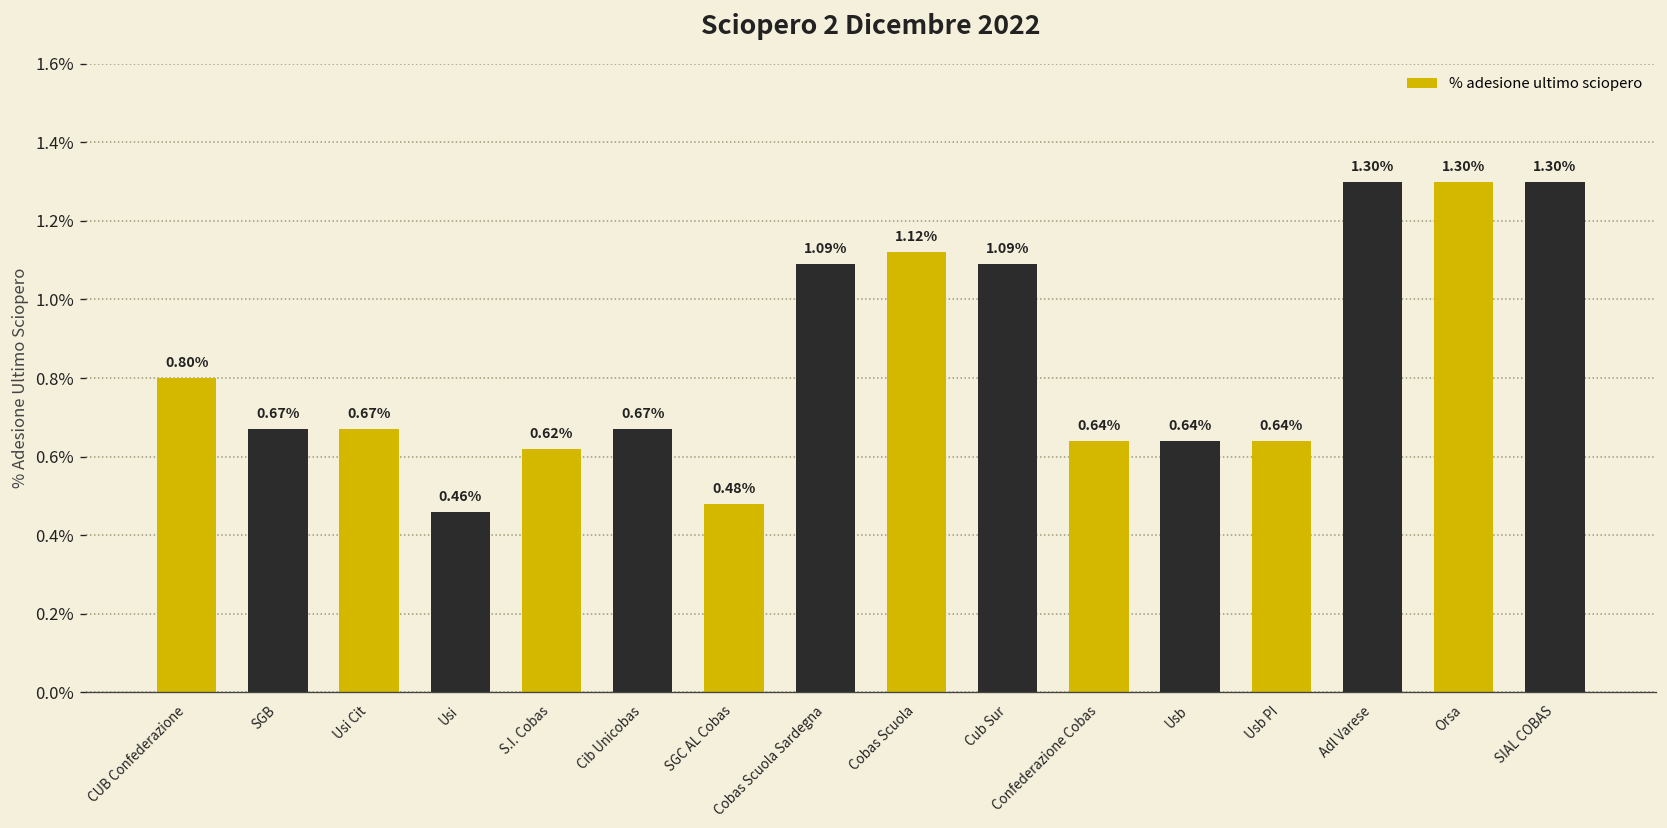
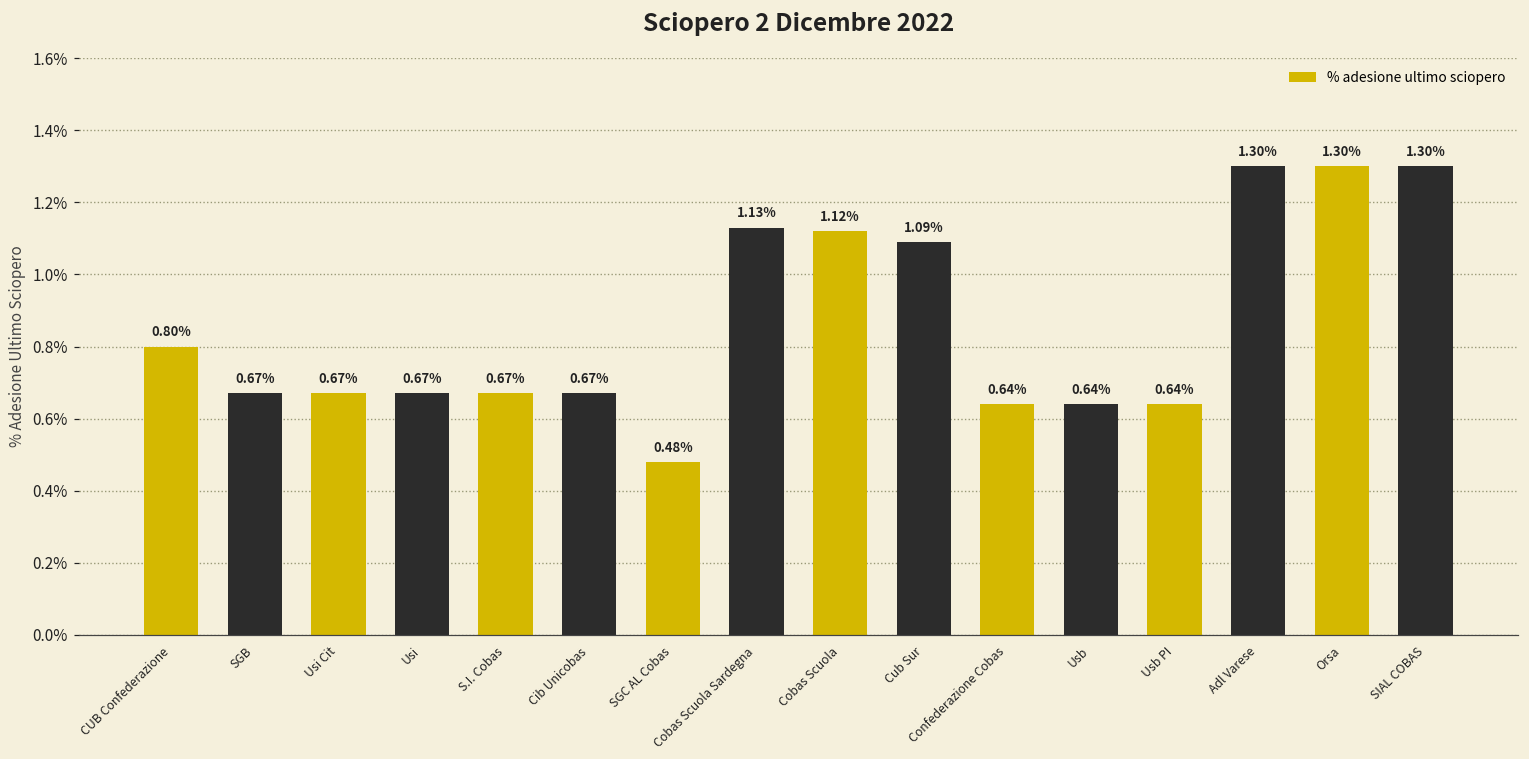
Usi: 0.46% -> 0.67%
S.I. Cobas: 0.62% -> 0.67%
Cobas Scuola Sardegna: 1.09% -> 1.13%
